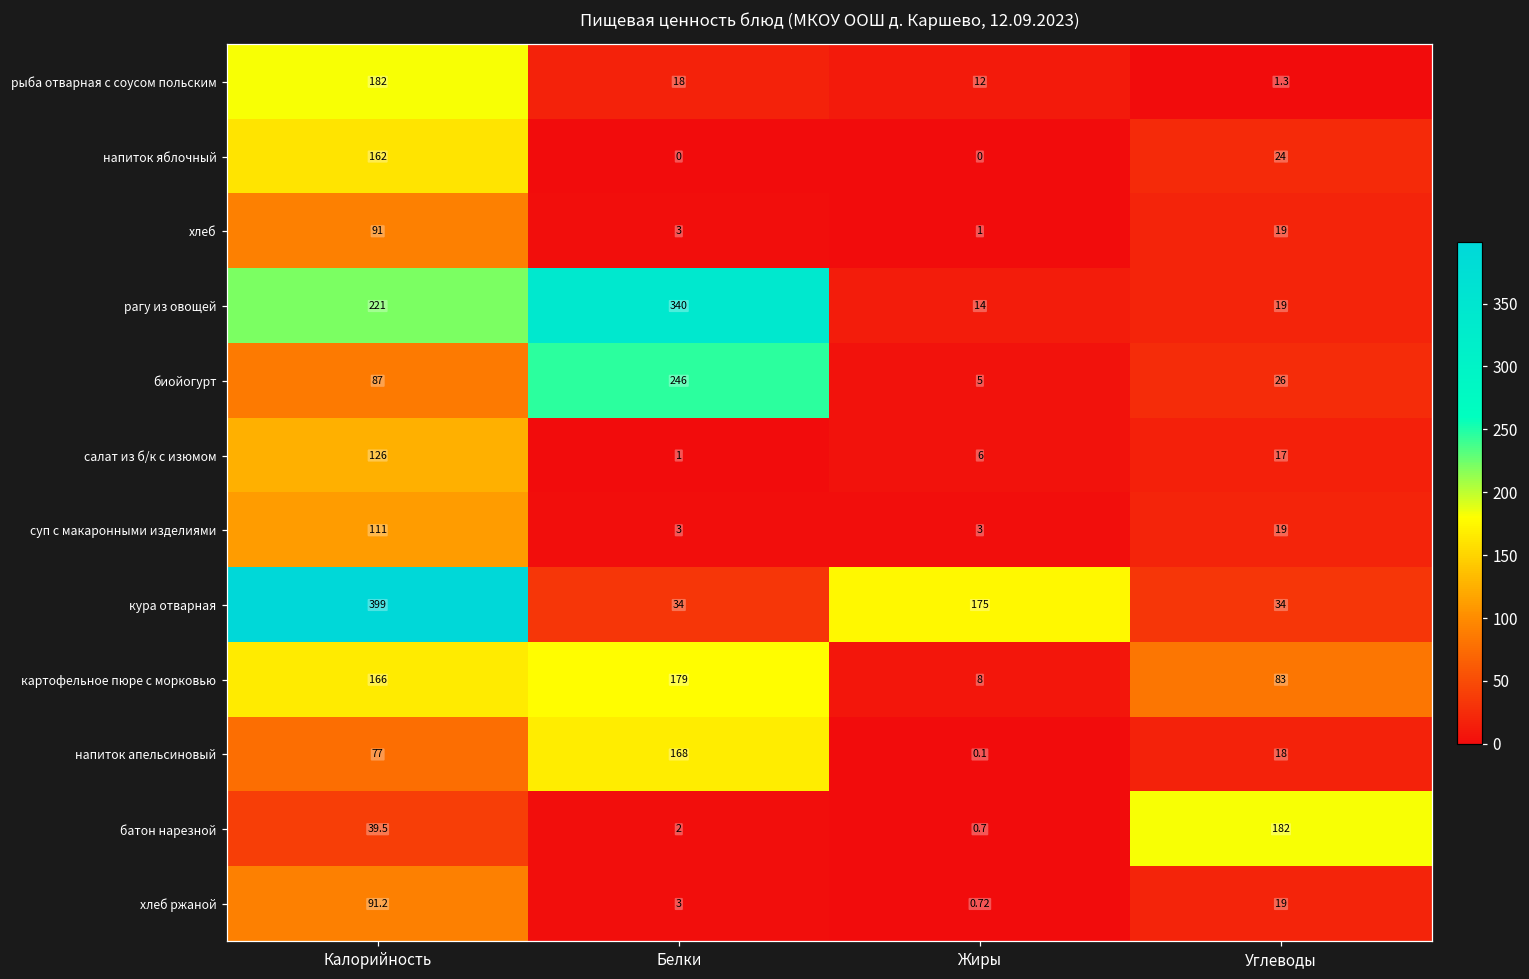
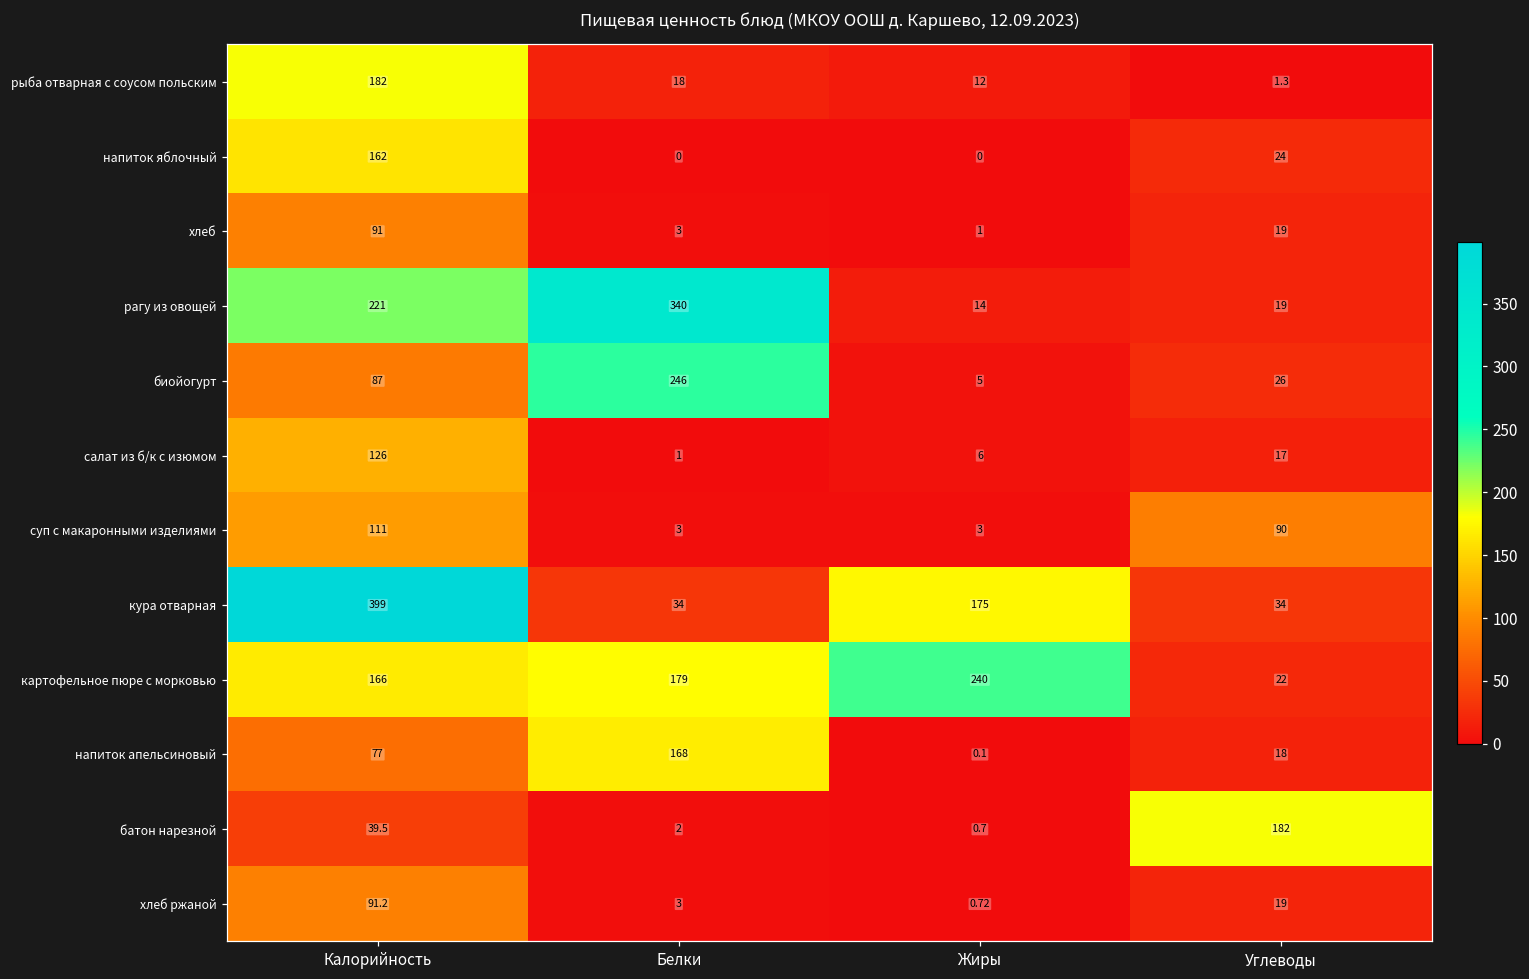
суп с макаронными изделиями, Углеводы: 19 -> 90
картофельное пюре с морковью, Жиры: 8 -> 240
картофельное пюре с морковью, Углеводы: 83 -> 22
